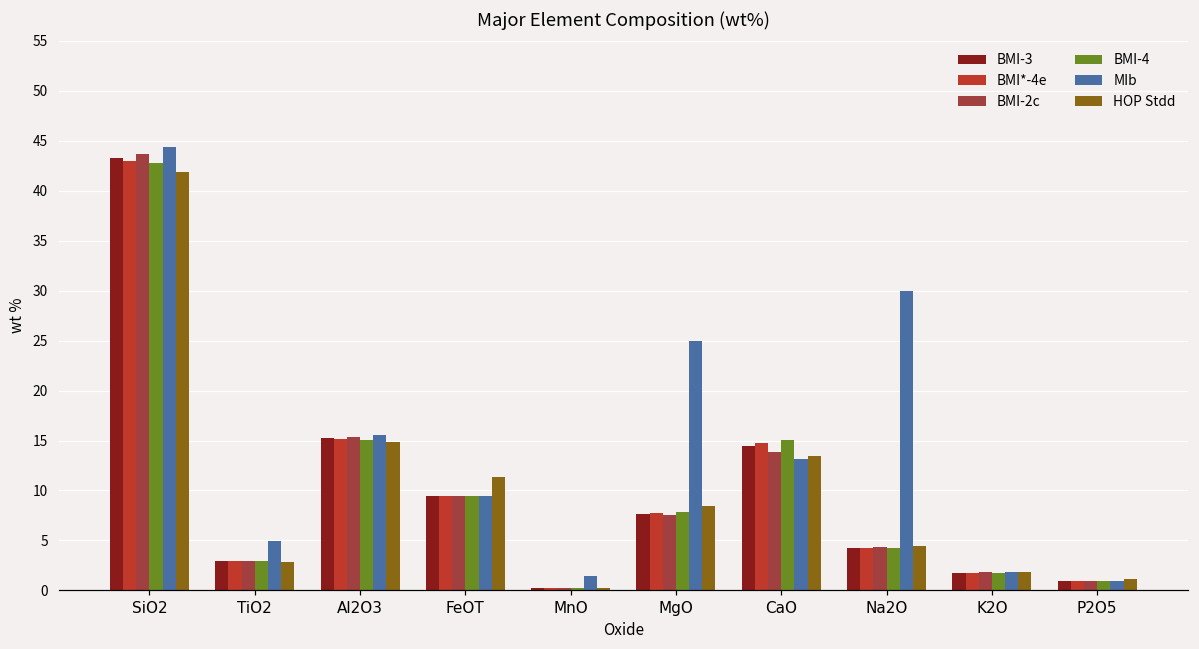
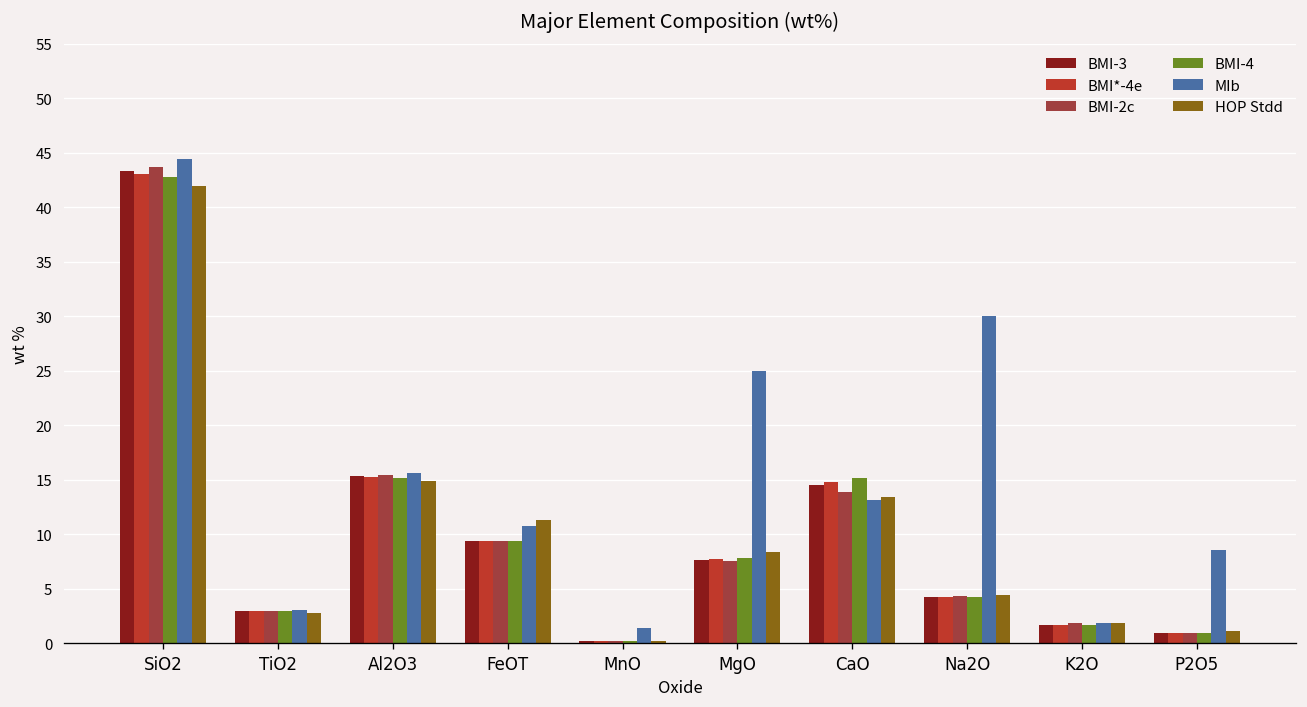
MIb, TiO2: 5 -> 3
MIb, FeOT: 9 -> 11
MIb, P2O5: 1 -> 9
